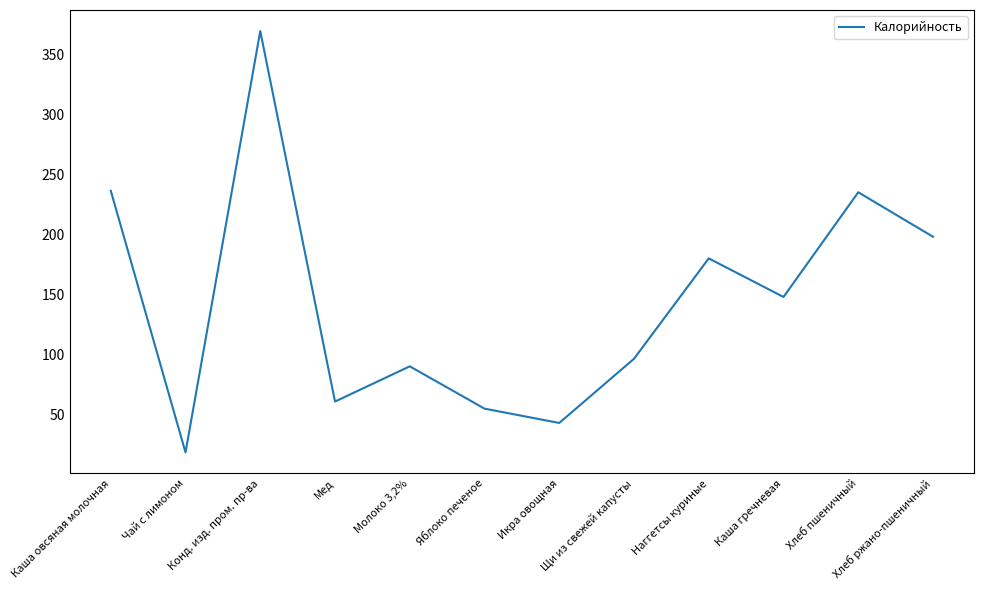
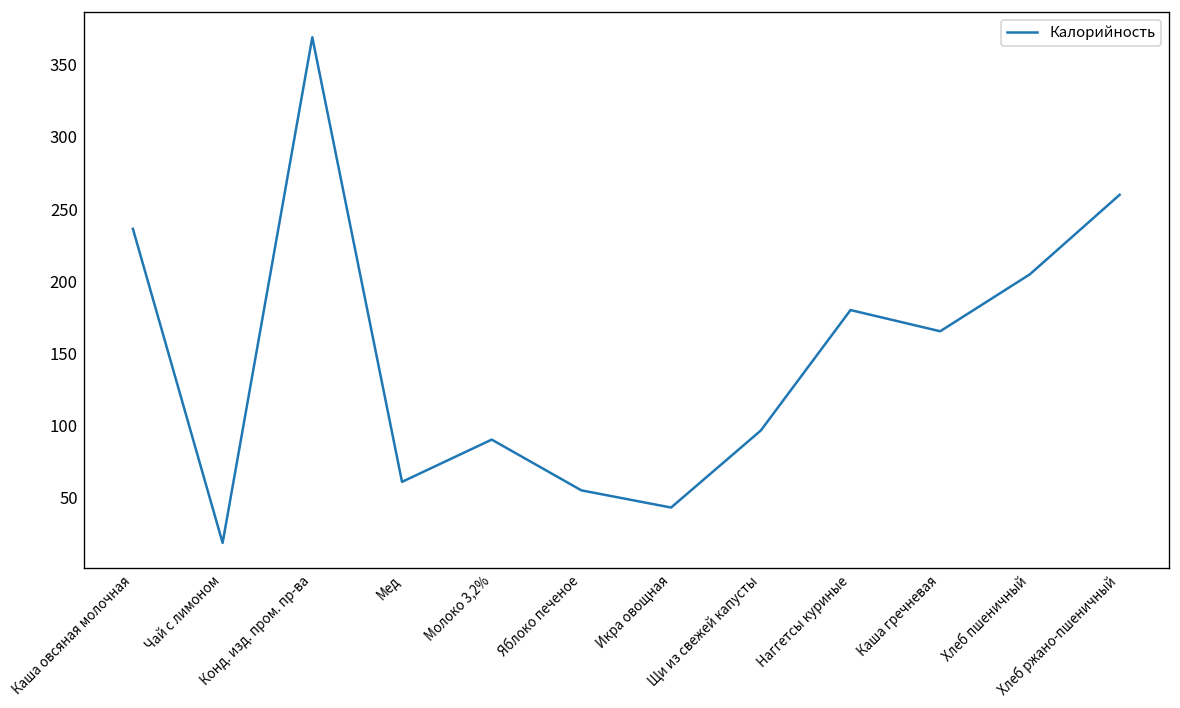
Каша гречневая: 148 -> 165
Хлеб пшеничный: 235 -> 205
Хлеб ржано-пшеничный: 198 -> 260
